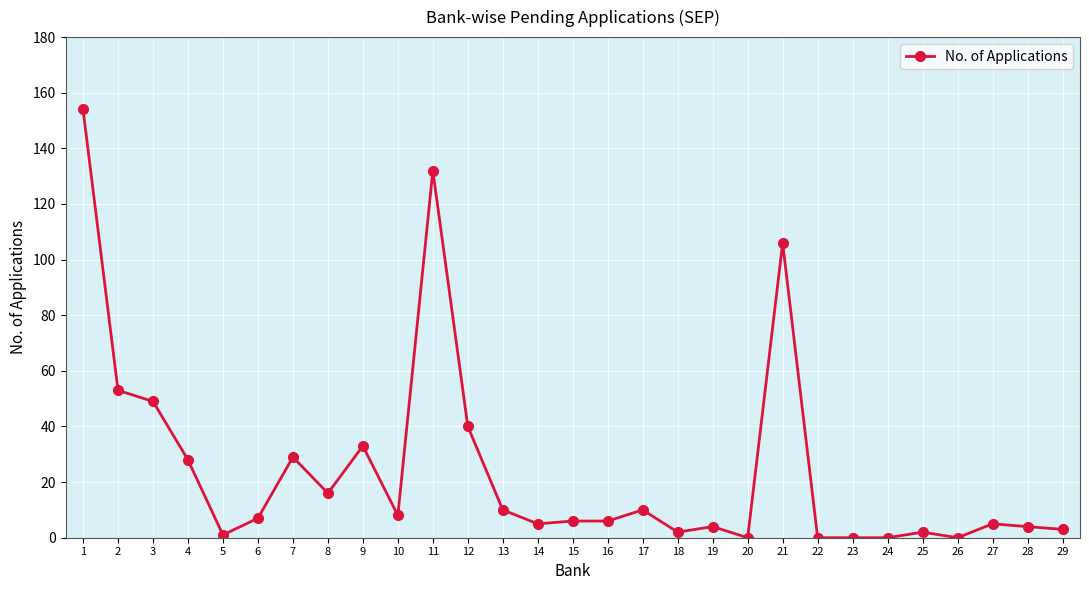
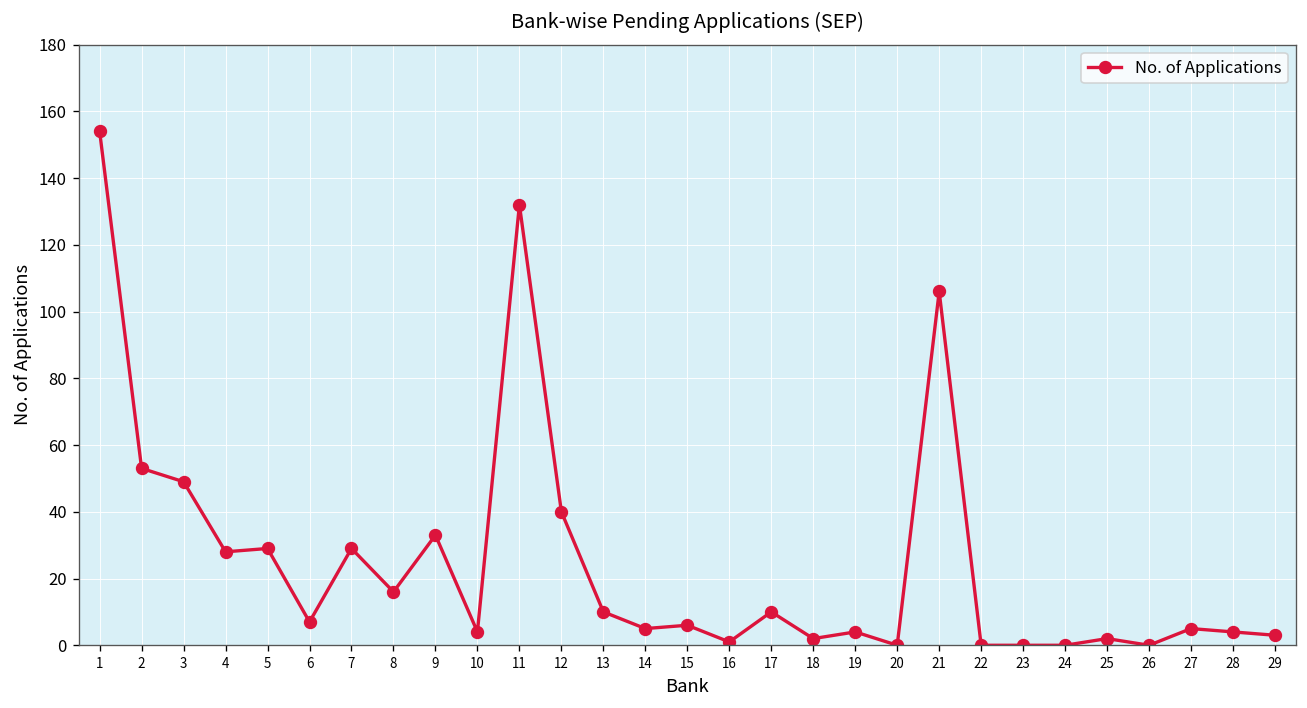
5: 1 -> 29
10: 8 -> 4
16: 6 -> 1
